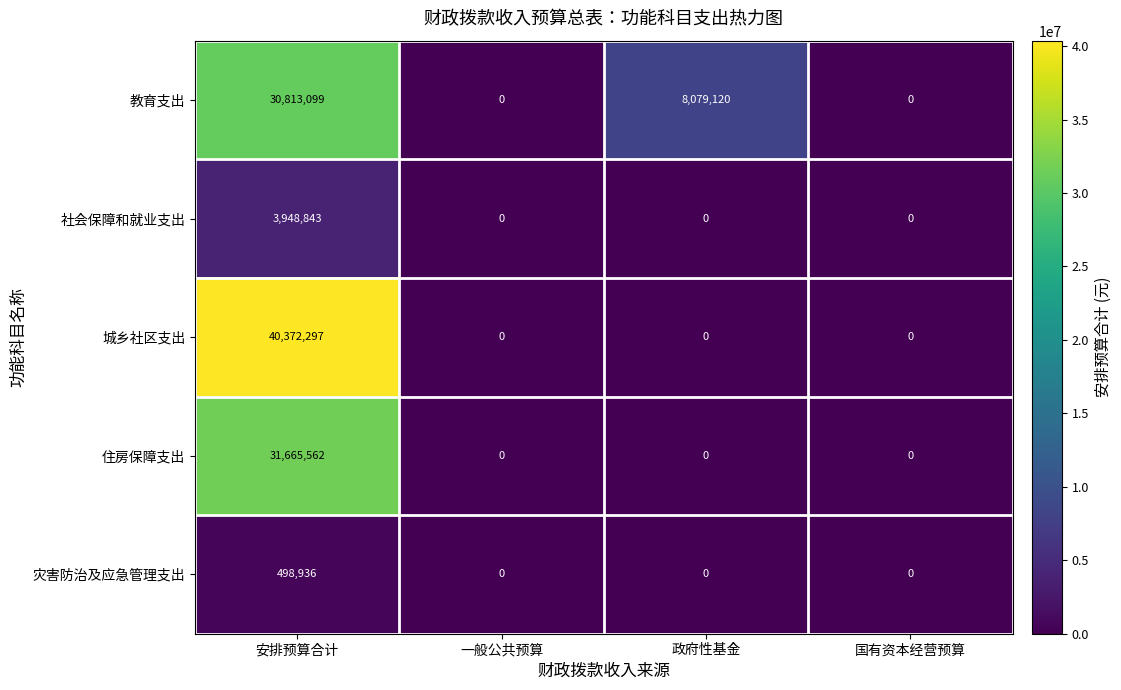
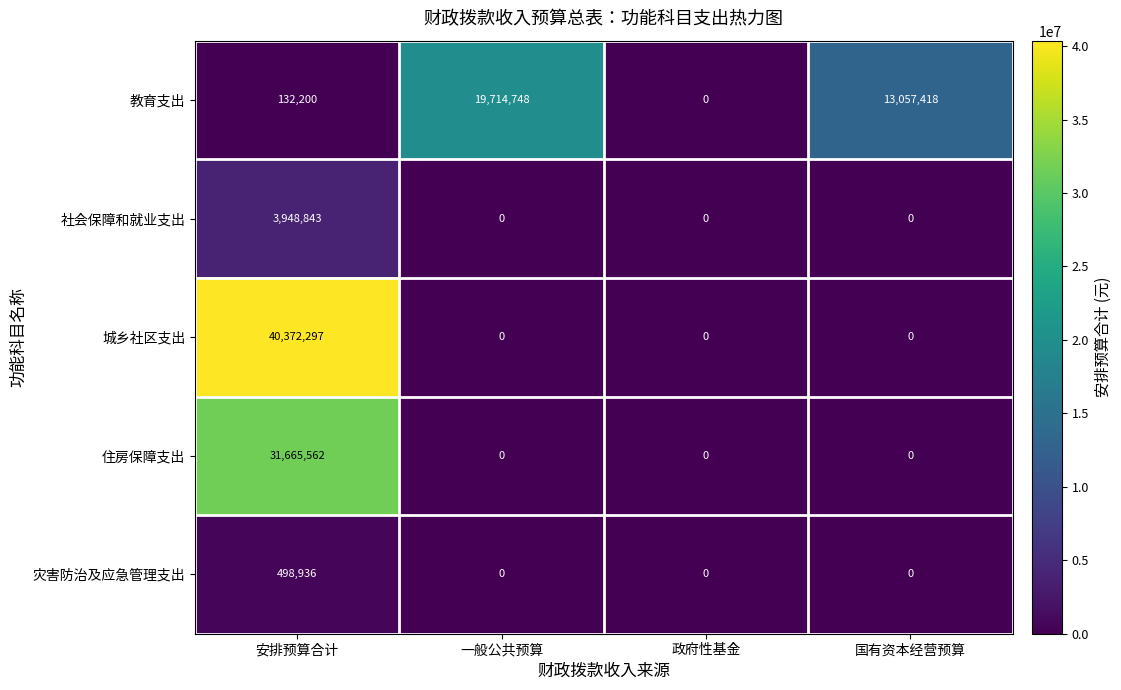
教育支出, 安排预算合计: 30,813,099 -> 132,200
教育支出, 一般公共预算: 0 -> 19,714,748
教育支出, 政府性基金: 8,079,120 -> 0
教育支出, 国有资本经营预算: 0 -> 13,057,418
